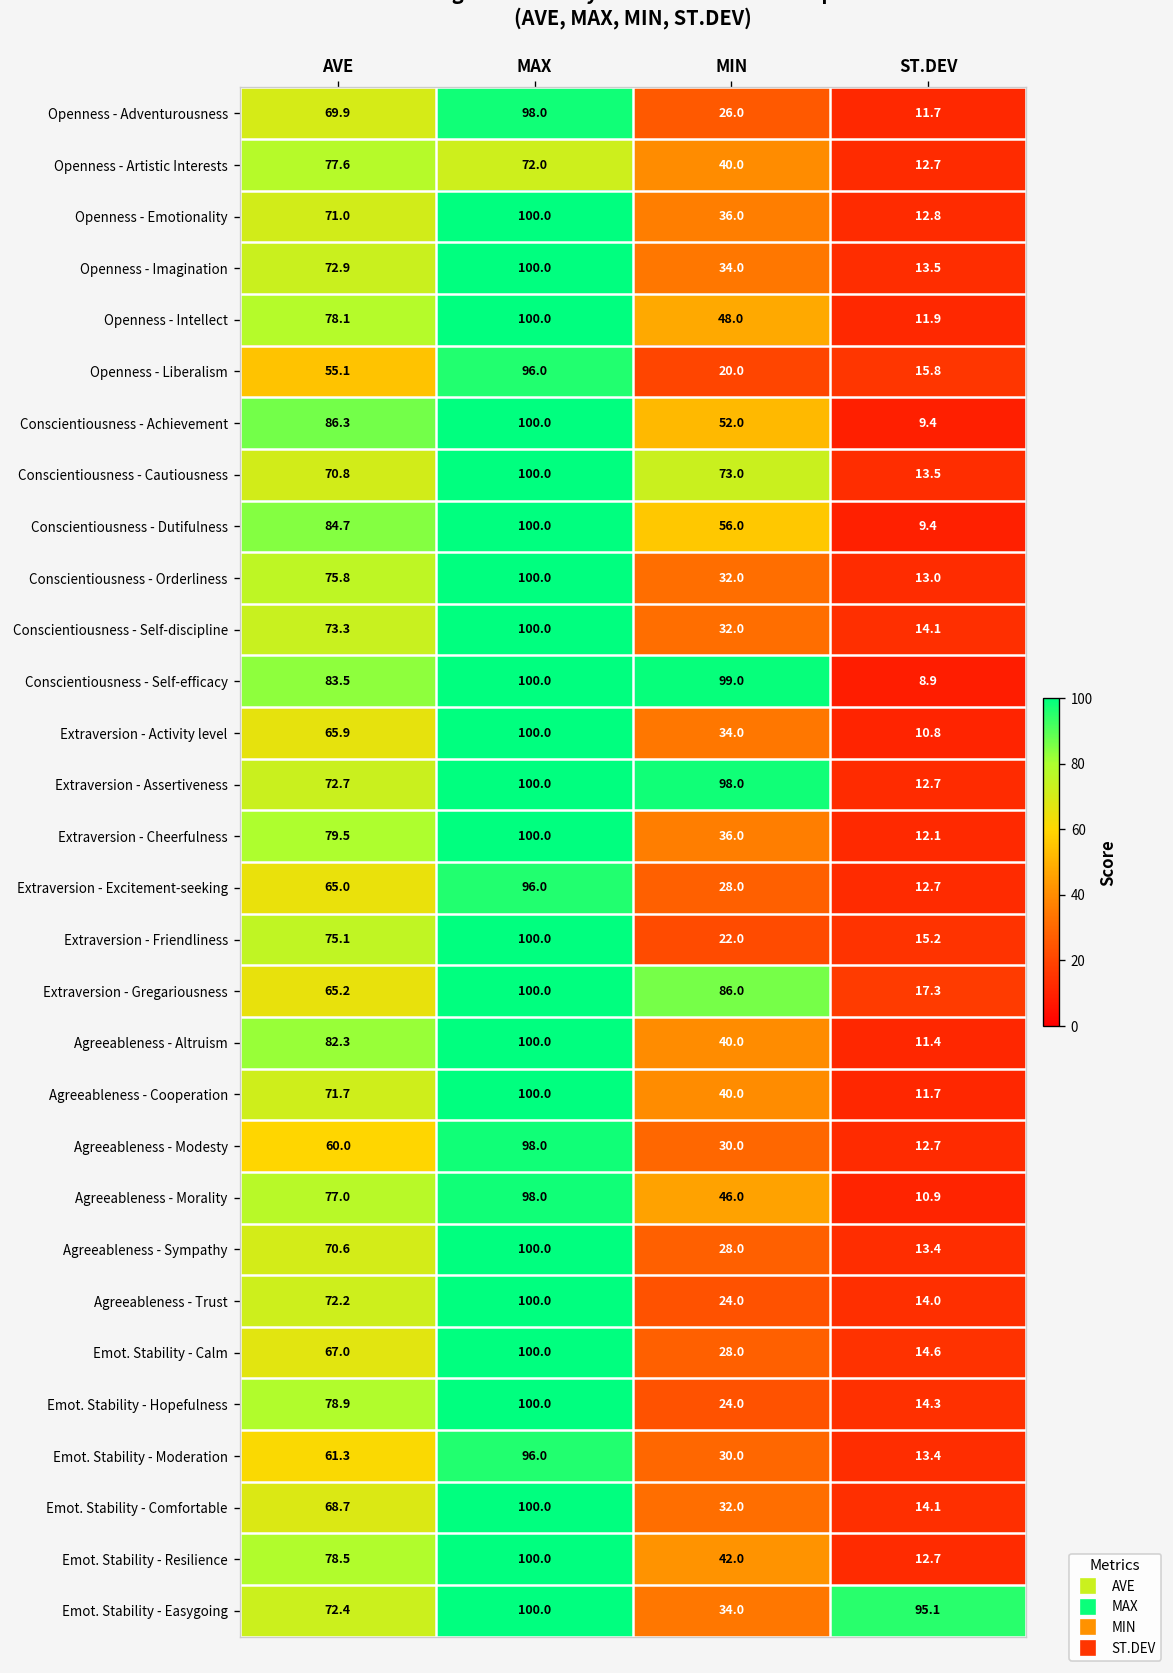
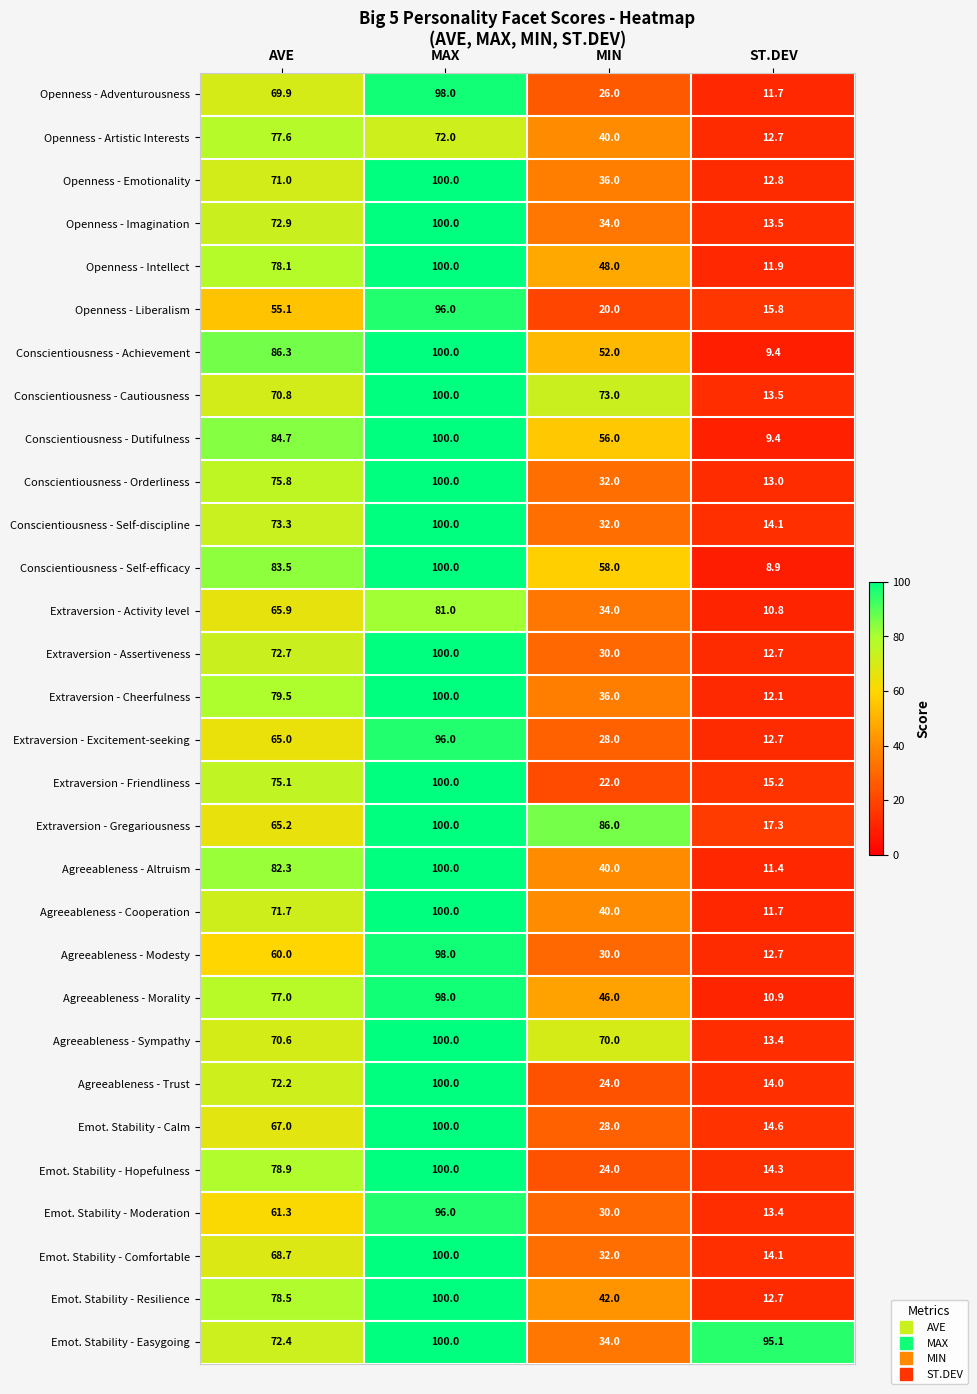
Conscientiousness - Self-efficacy, MIN: 99.0 -> 58.0
Extraversion - Activity level, MAX: 100.0 -> 81.0
Extraversion - Assertiveness, MIN: 98.0 -> 30.0
Agreeableness - Sympathy, MIN: 28.0 -> 70.0
